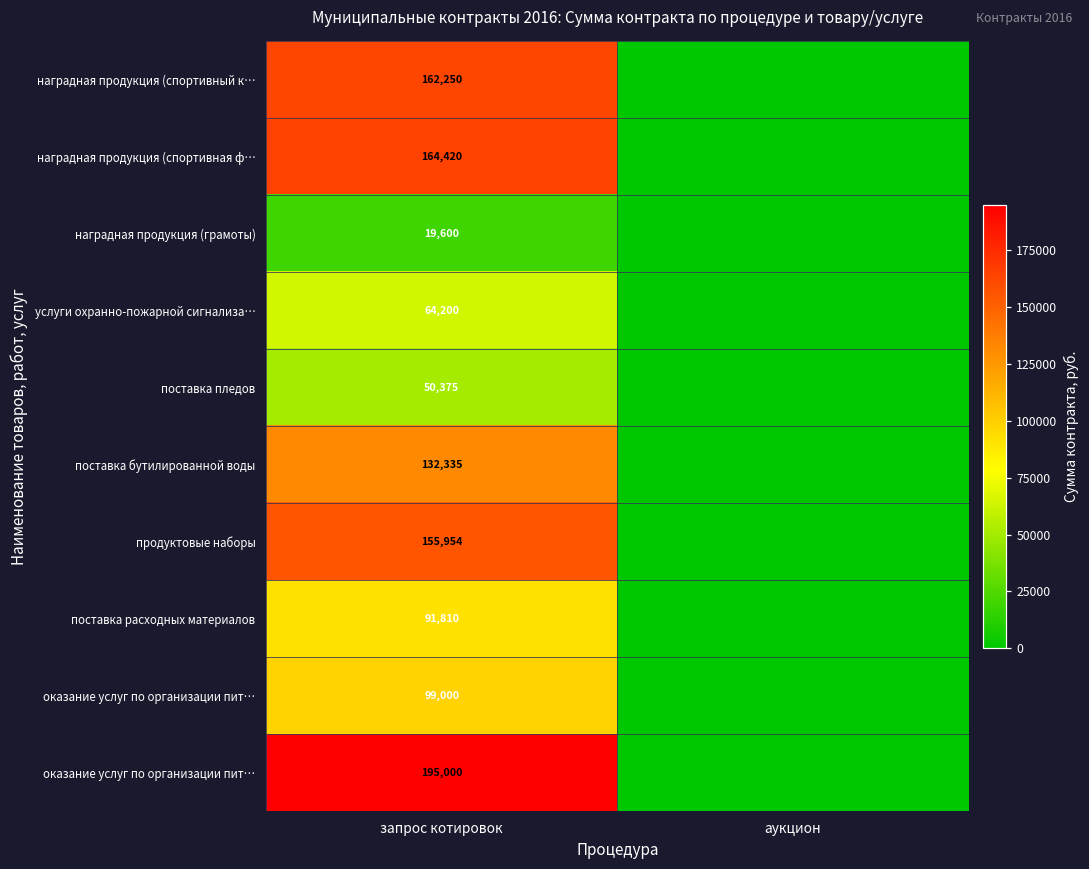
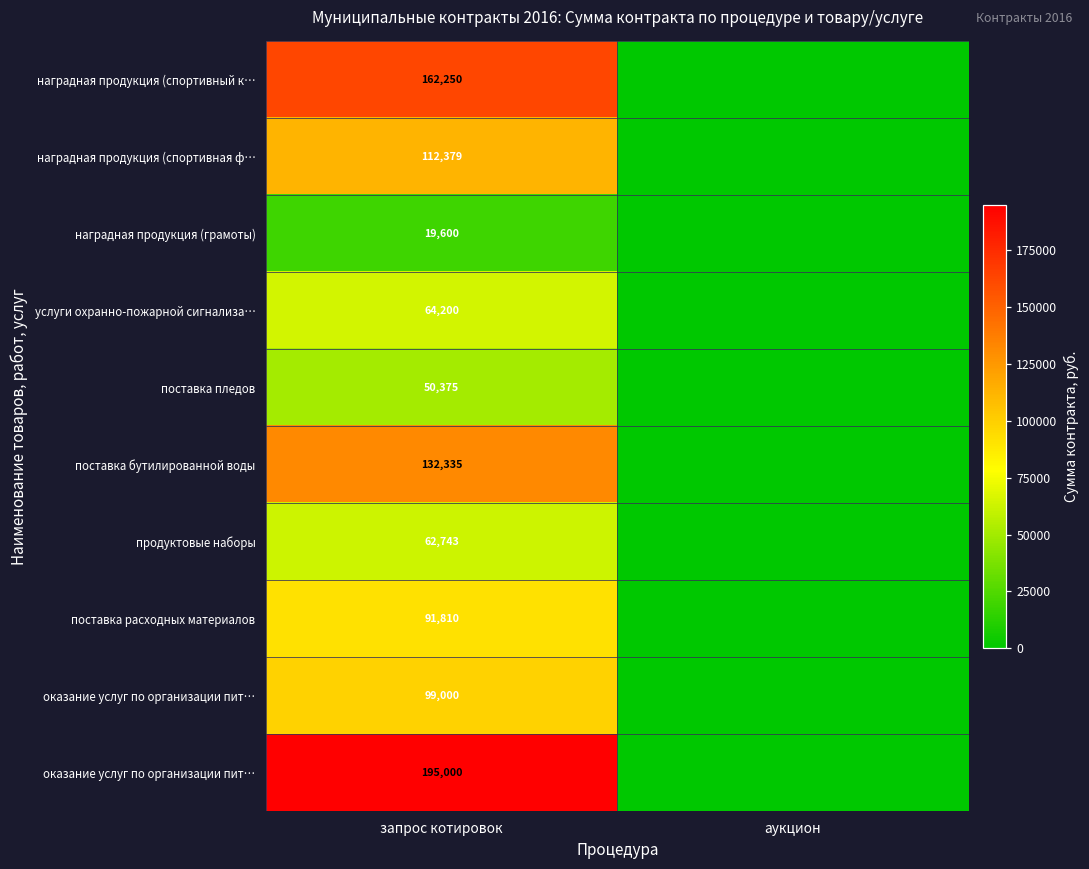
наградная продукция (спортивная ф…, запрос котировок: 164,420 -> 112,379
продуктовые наборы, запрос котировок: 155,954 -> 62,743
